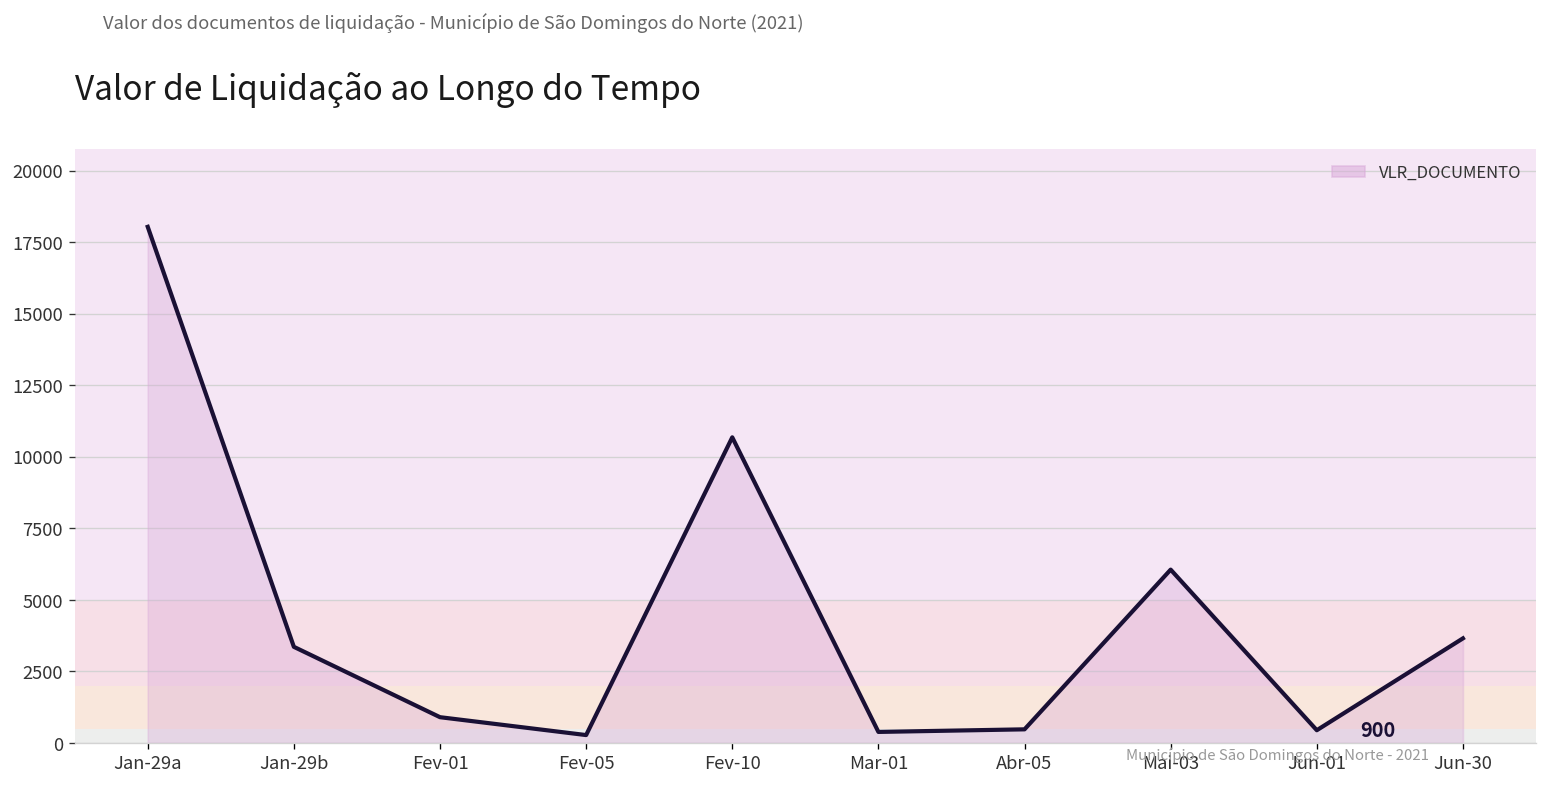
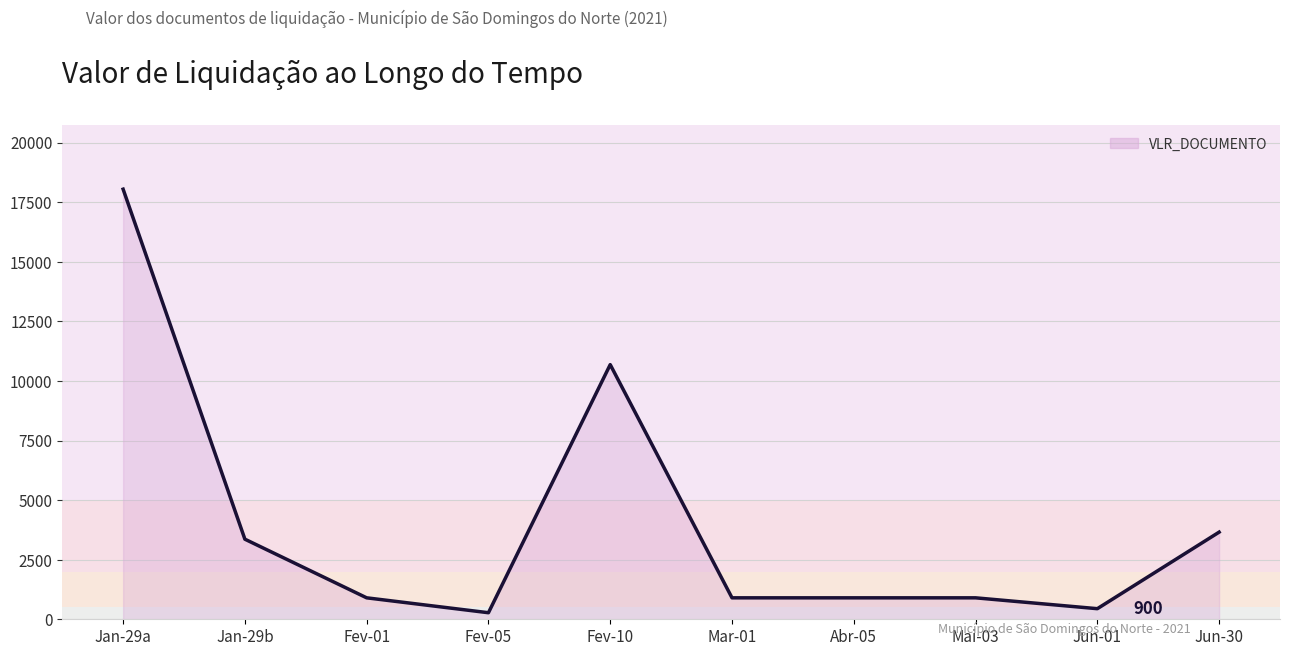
Mar-01: 400 -> 900
Abr-05: 500 -> 900
Mai-03: 6100 -> 900
